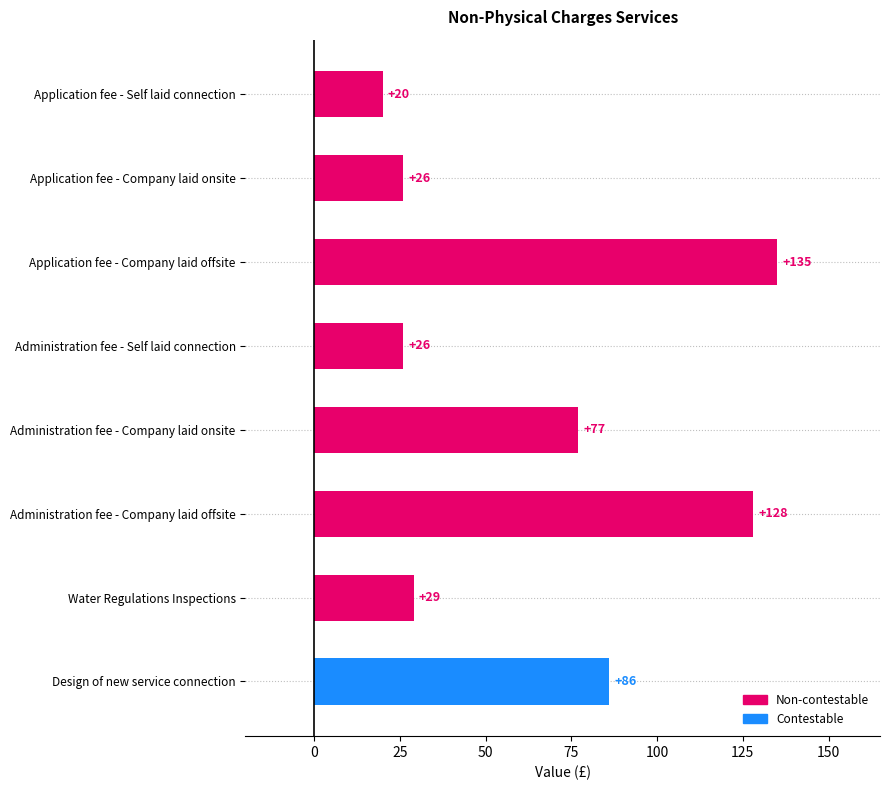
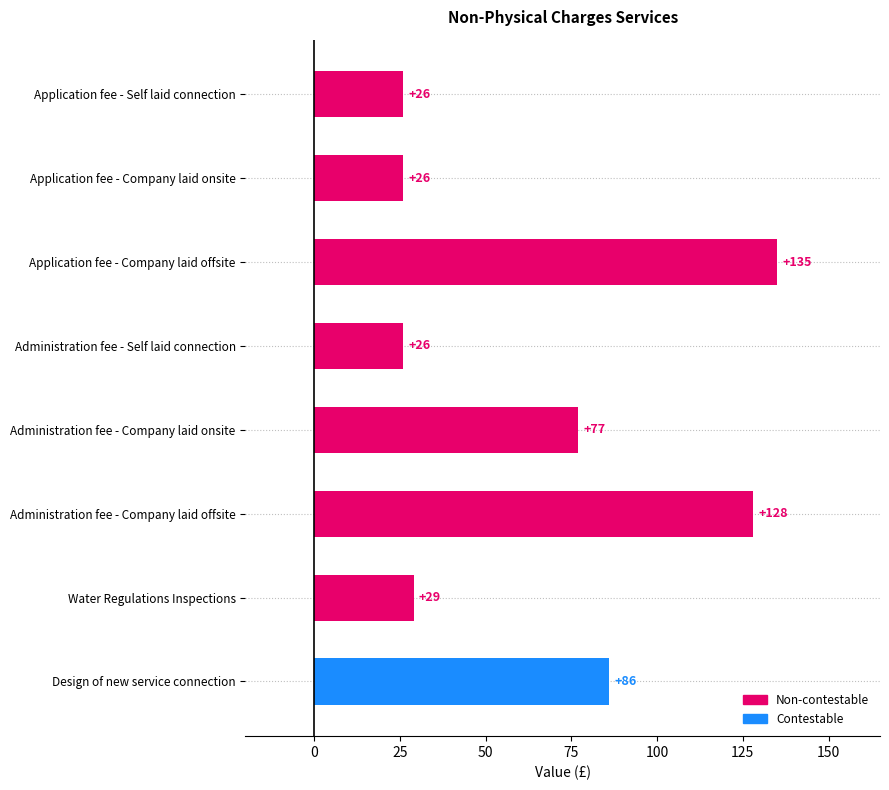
Application fee - Self laid connection: +20 -> +26
